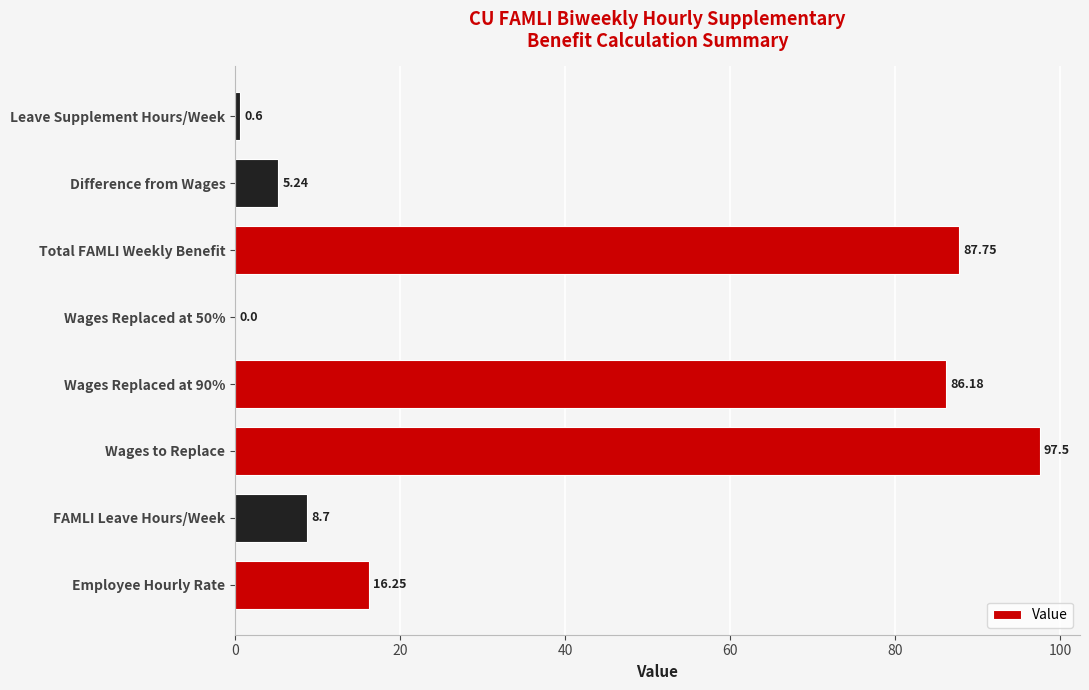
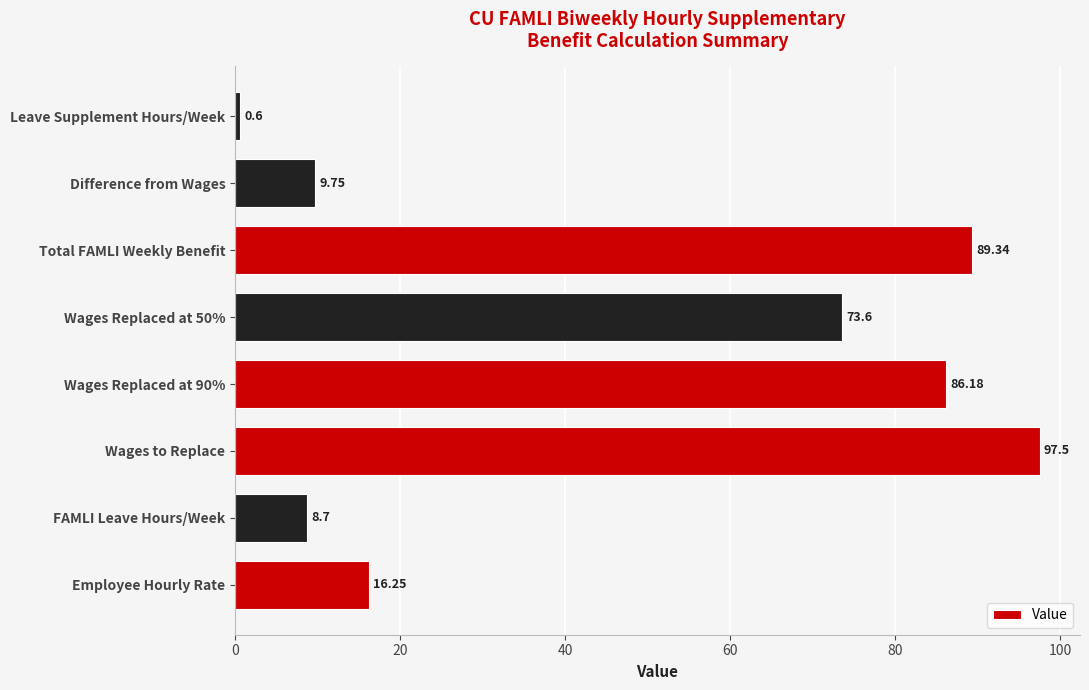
Difference from Wages: 5.24 -> 9.75
Total FAMLI Weekly Benefit: 87.75 -> 89.34
Wages Replaced at 50%: 0.0 -> 73.6
